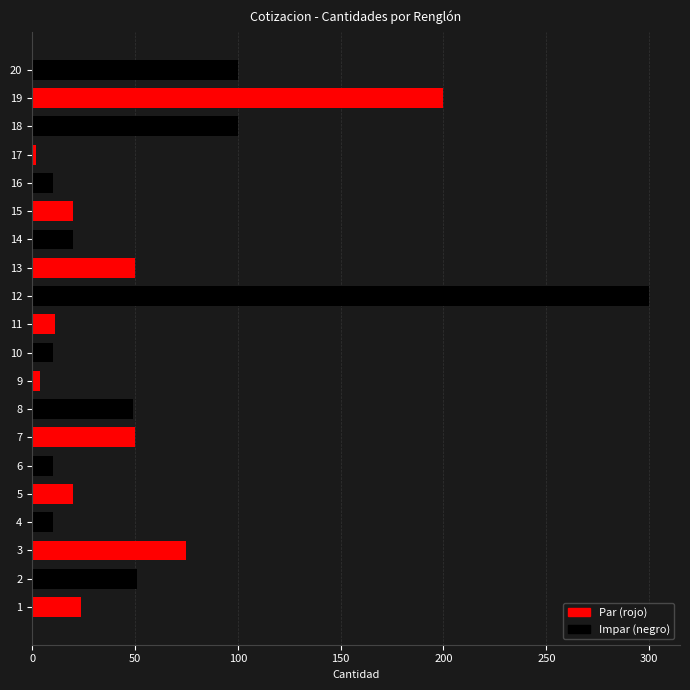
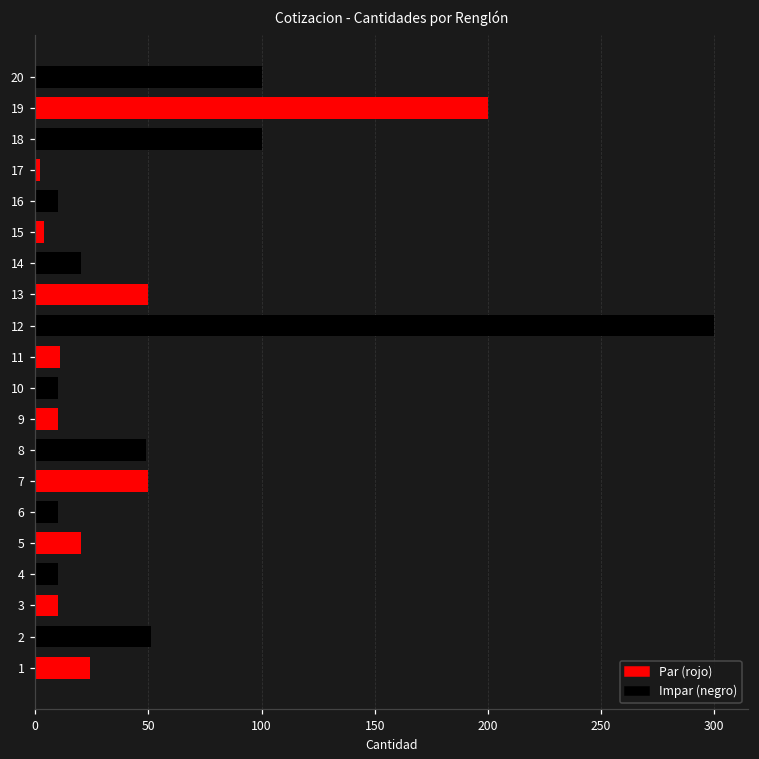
15: 20 -> 4
9: 4 -> 10
3: 75 -> 10
